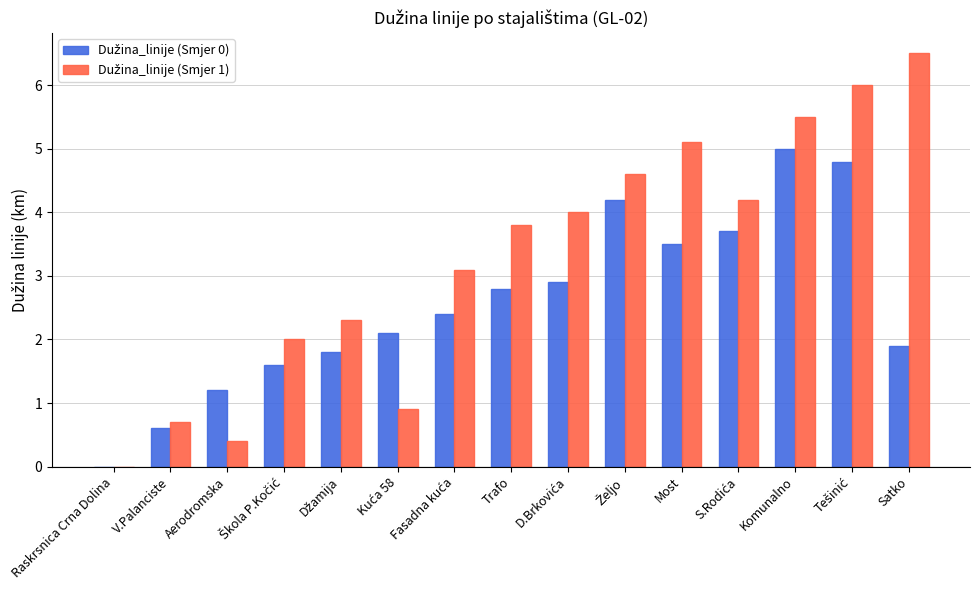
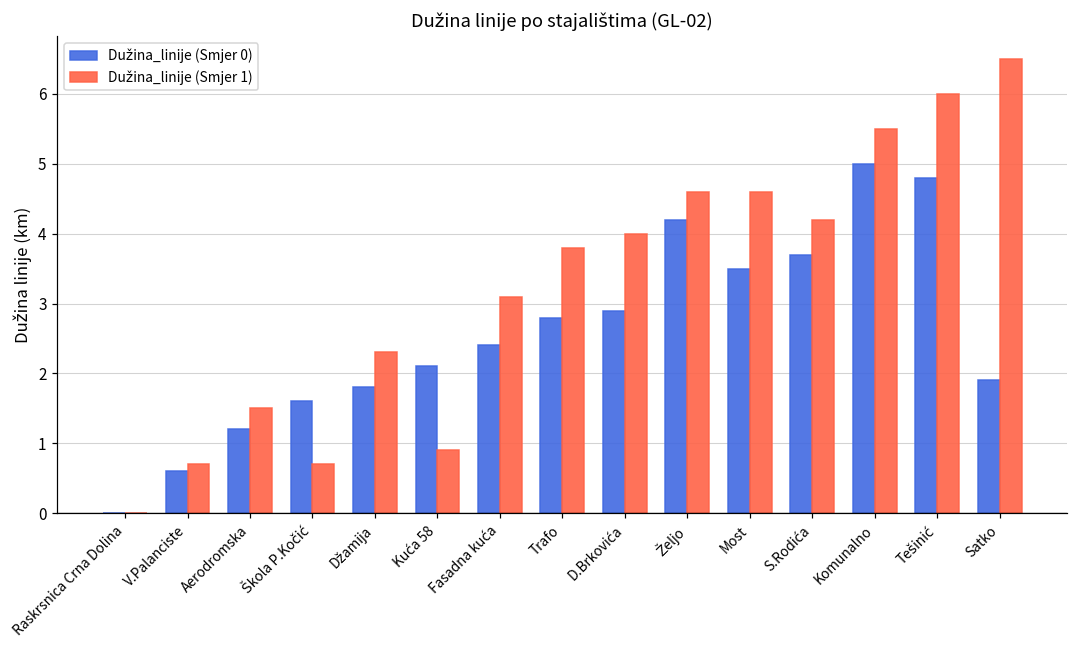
Dužina_linije (Smjer 1), Aerodromska: 0.4 -> 1.5
Dužina_linije (Smjer 1), Škola P.Kočić: 2.0 -> 0.7
Dužina_linije (Smjer 1), Most: 5.1 -> 4.6
